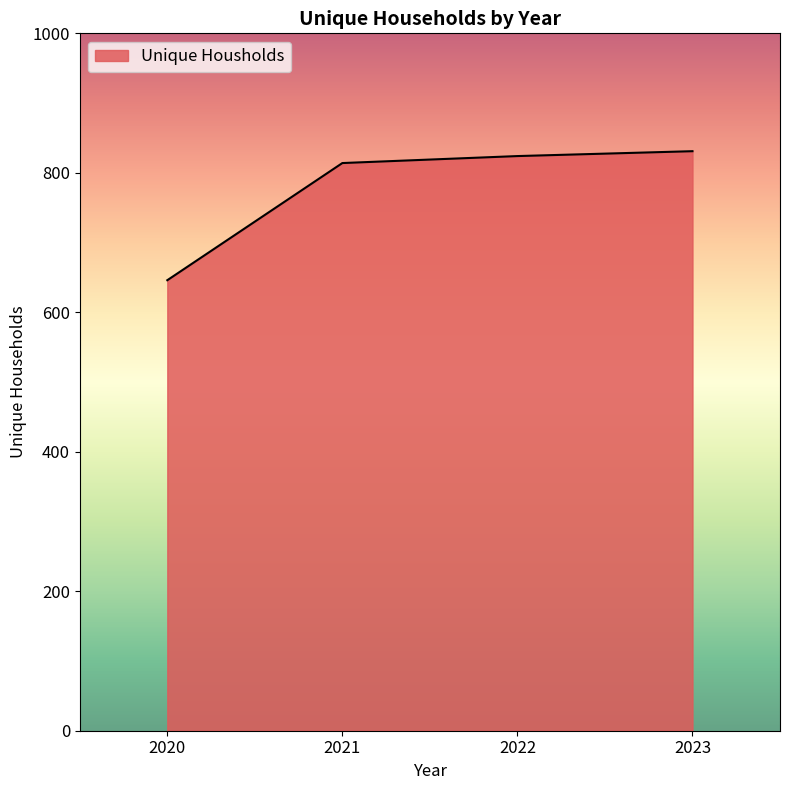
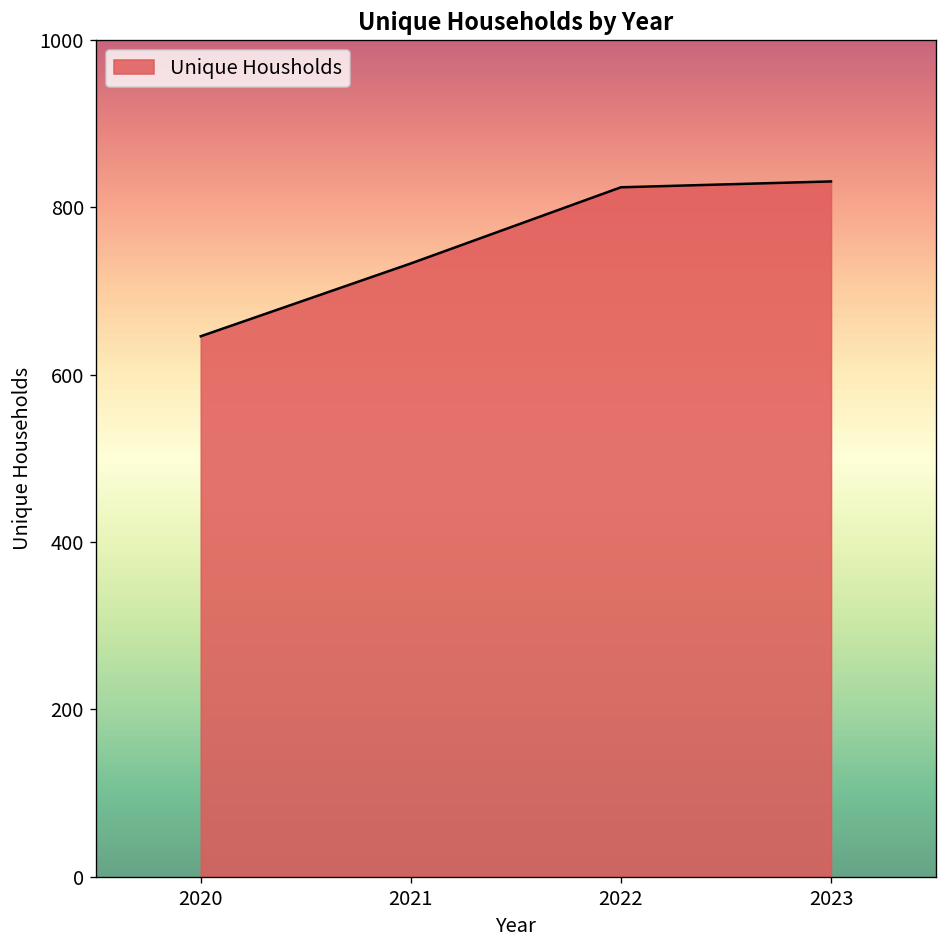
2021: 810 -> 730
